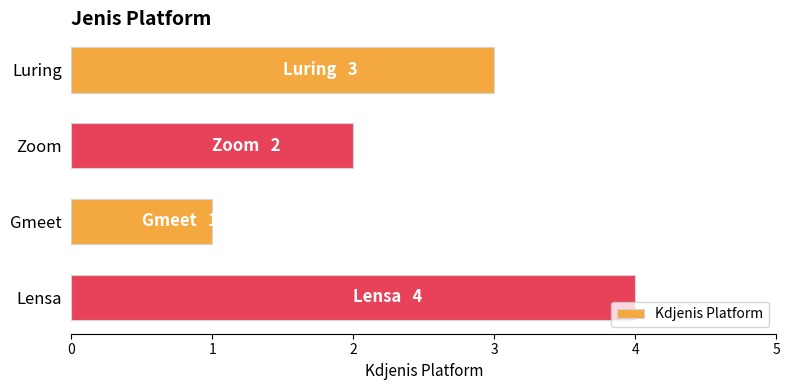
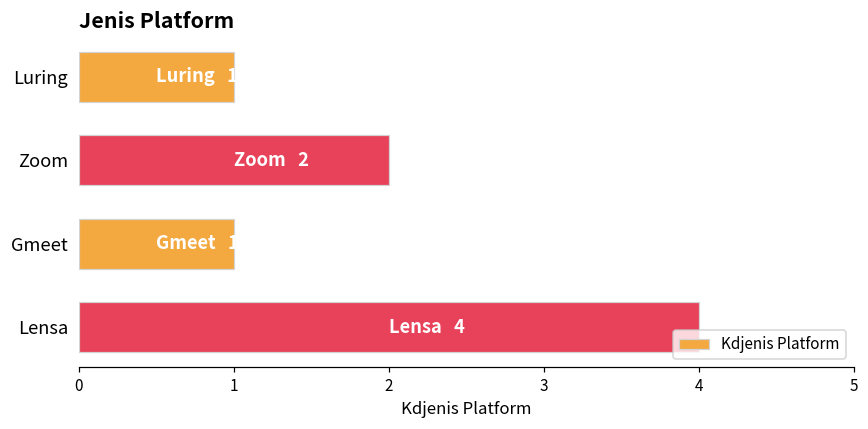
Luring: 3 -> 1
